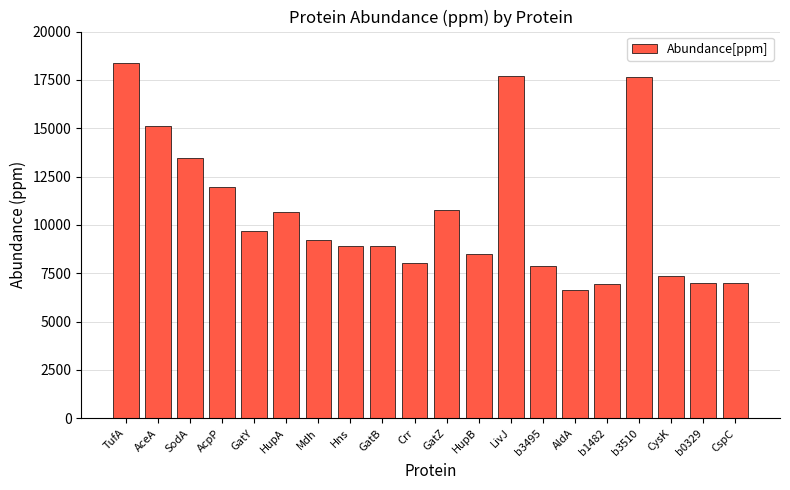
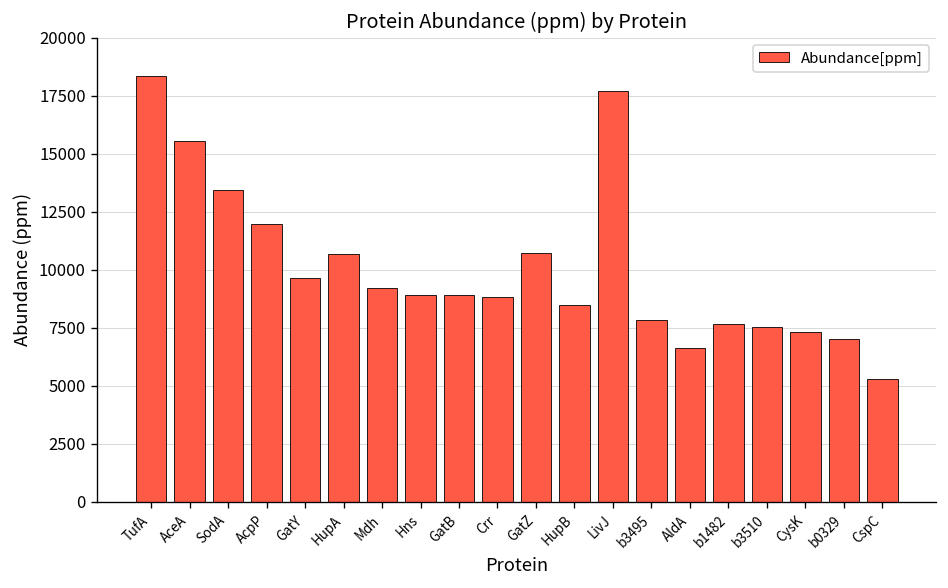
AceA: 15100 -> 15600
Crr: 8000 -> 8800
b1482: 7000 -> 7700
b3510: 17700 -> 7600
CspC: 7000 -> 5300
